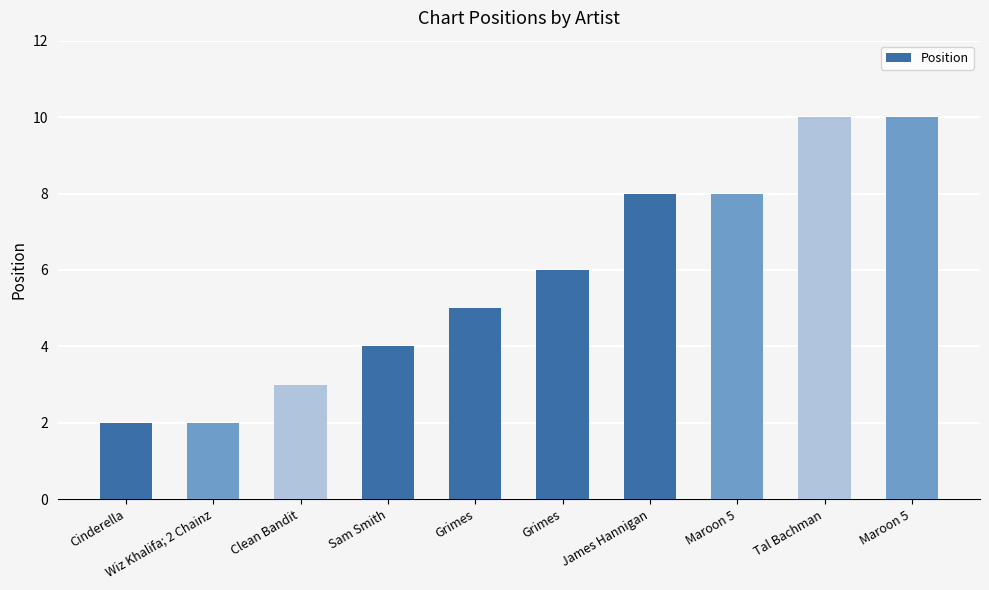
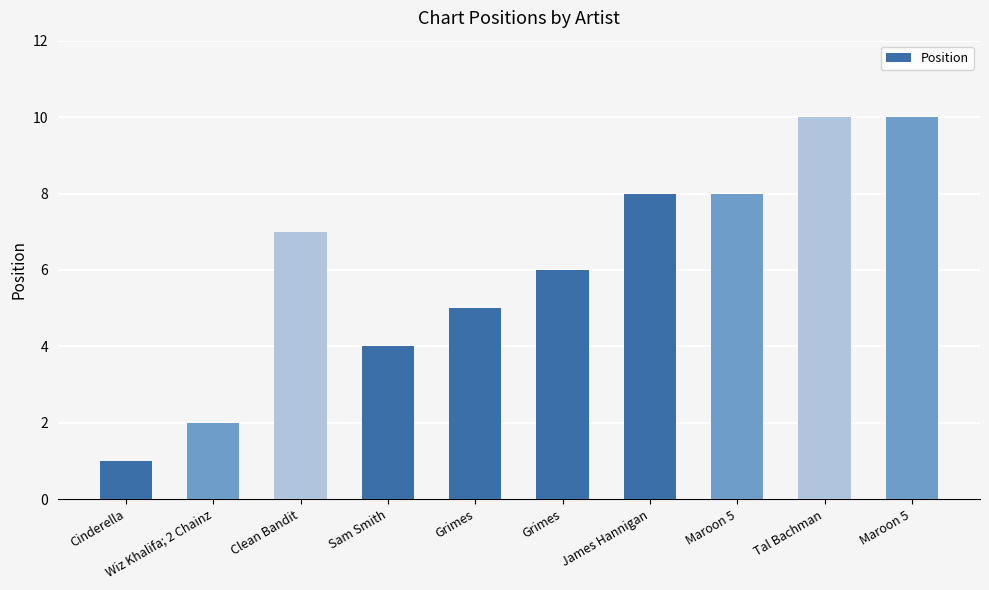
Cinderella: 2 -> 1
Clean Bandit: 3 -> 7
